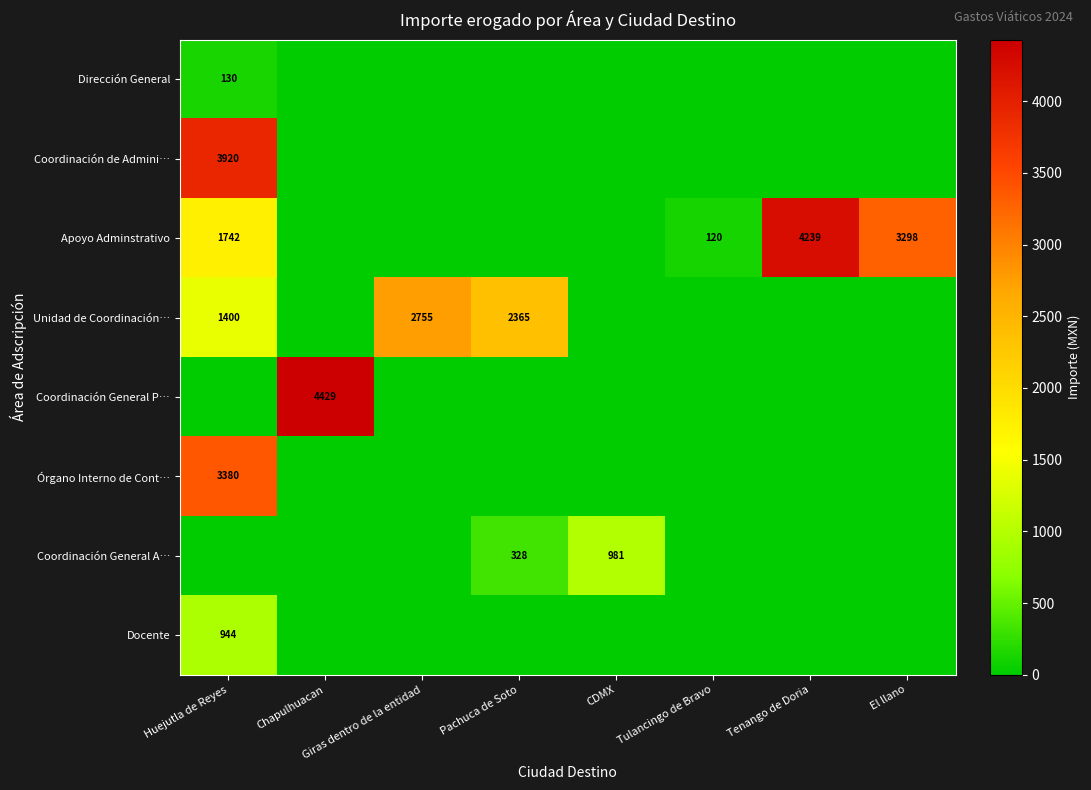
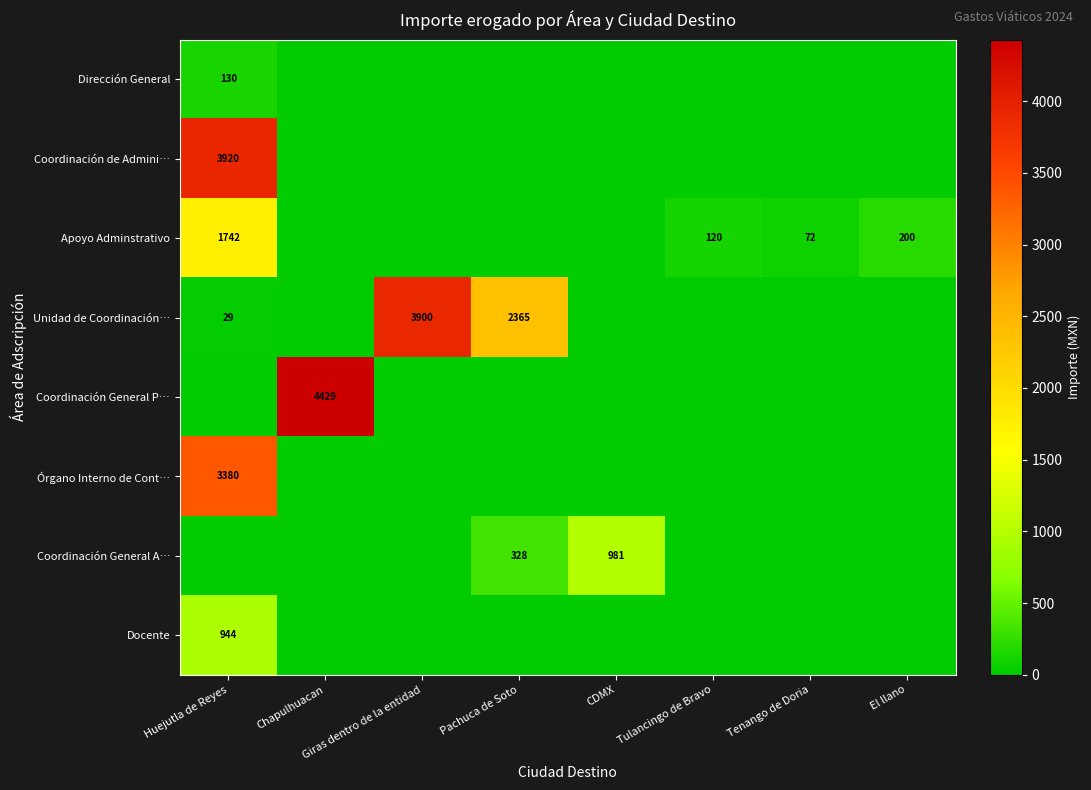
Apoyo Adminstrativo, Tenango de Doria: 4239 -> 72
Apoyo Adminstrativo, El llano: 3298 -> 200
Unidad de Coordinación…, Huejutla de Reyes: 1400 -> 29
Unidad de Coordinación…, Giras dentro de la entidad: 2755 -> 3900
